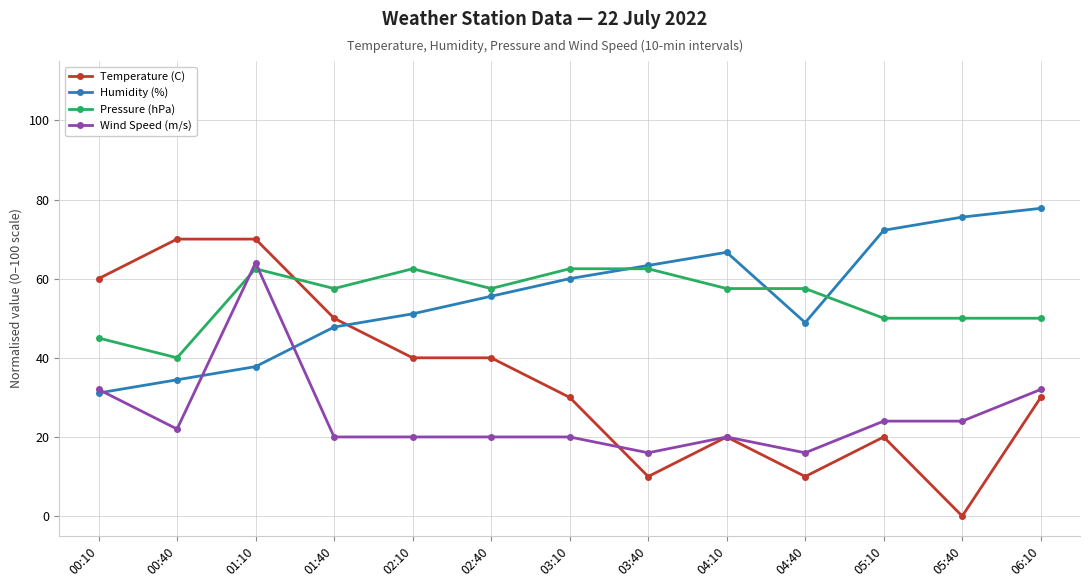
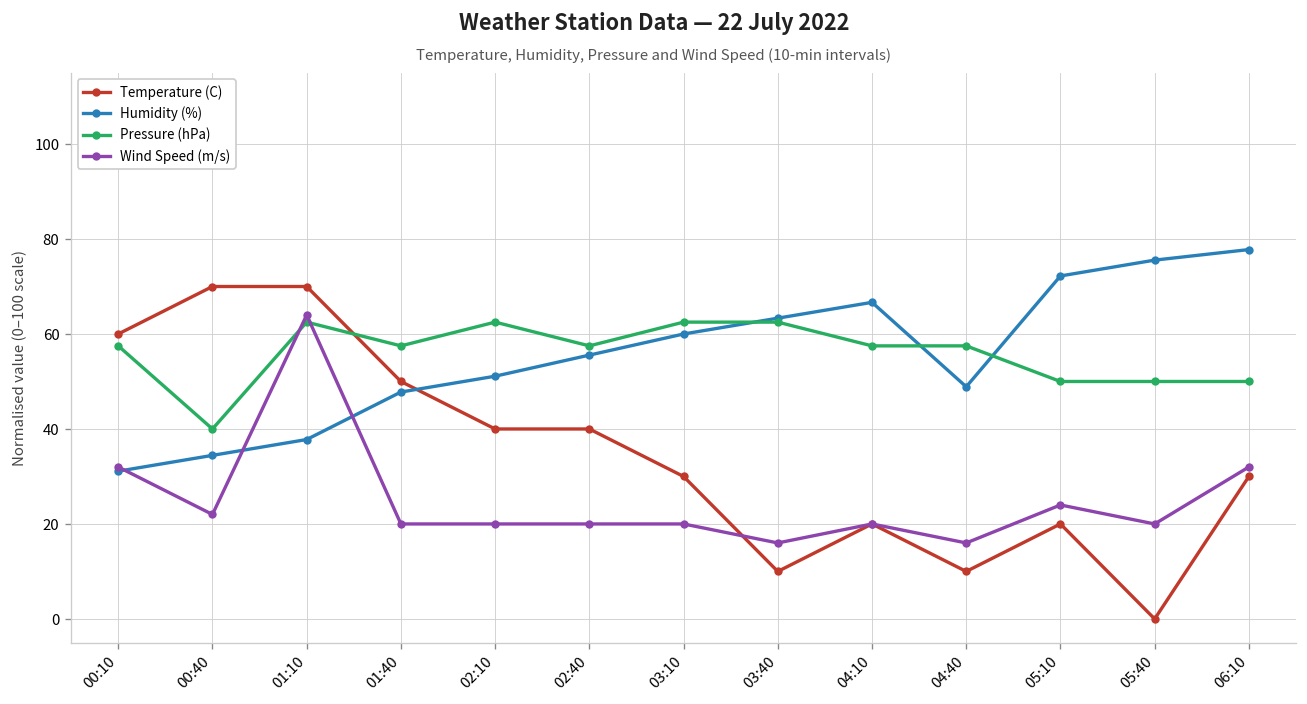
Pressure (hPa), 00:10: 45 -> 57
Wind Speed (m/s), 05:40: 24 -> 20
